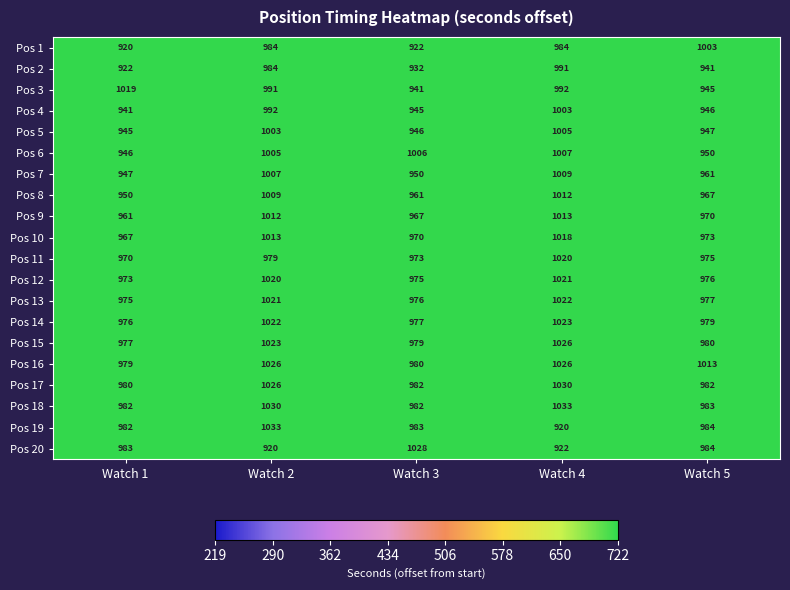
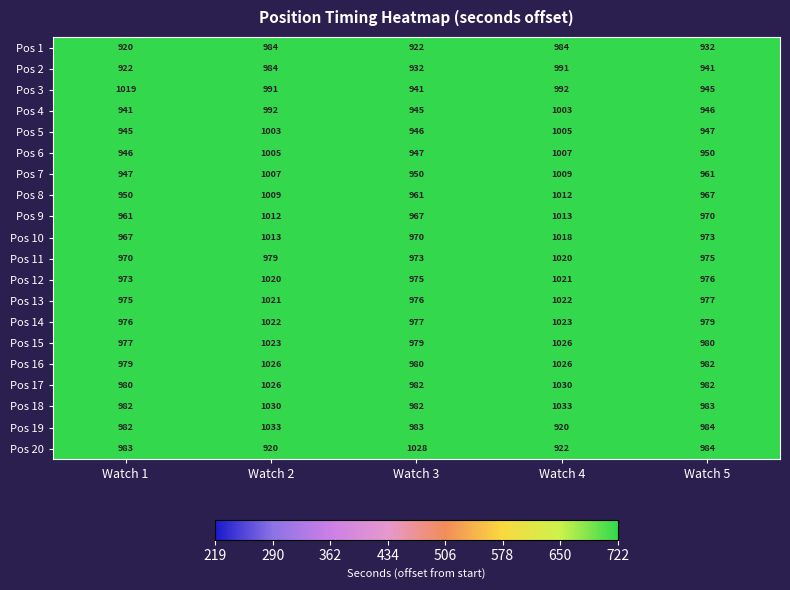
Pos 1, Watch 5: 1003 -> 932
Pos 6, Watch 3: 1006 -> 947
Pos 16, Watch 5: 1013 -> 982
